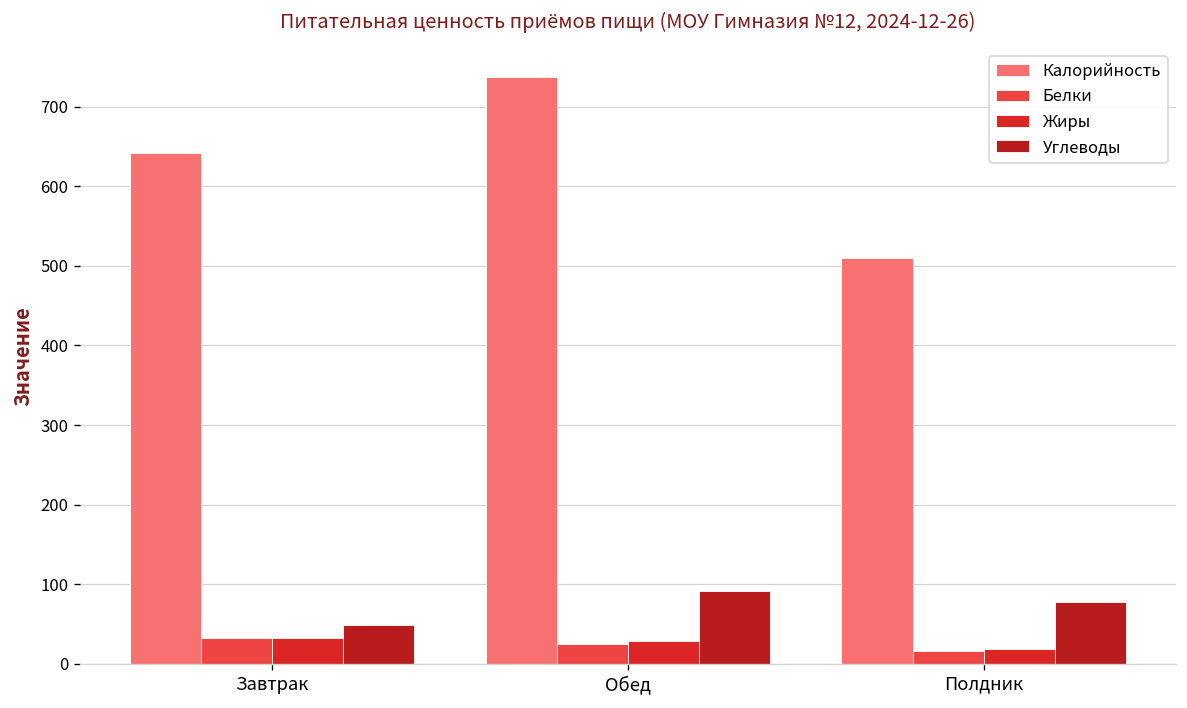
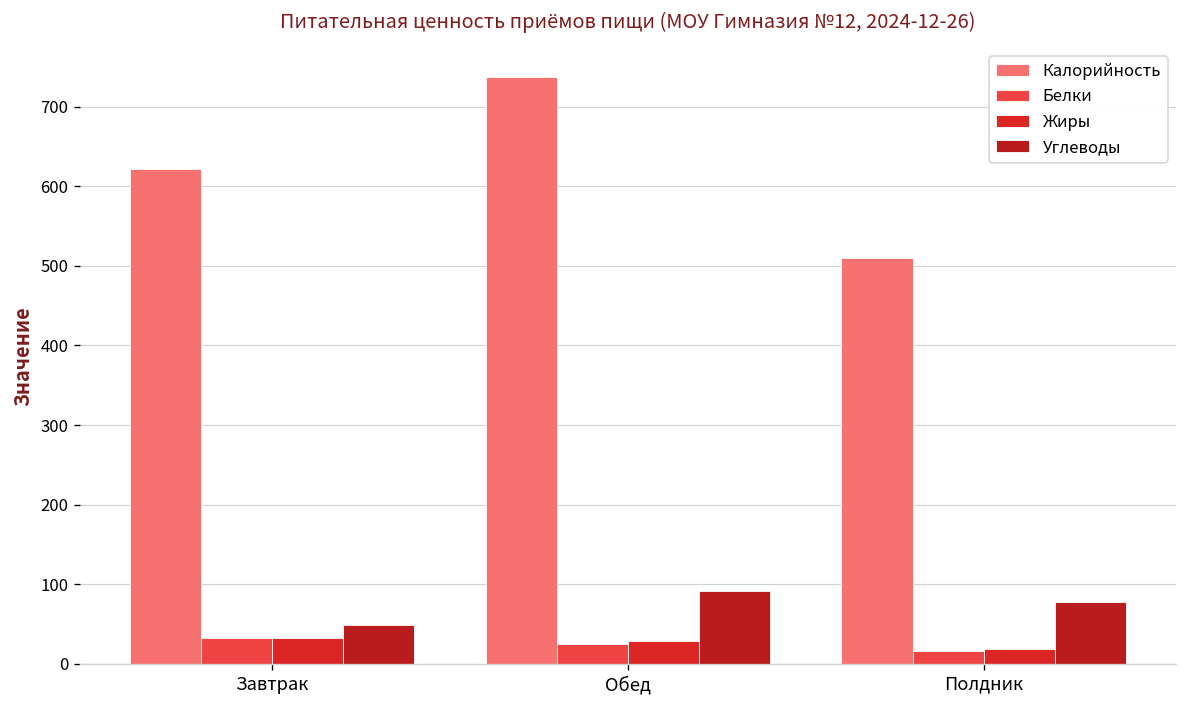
Калорийность, Завтрак: 640 -> 620
